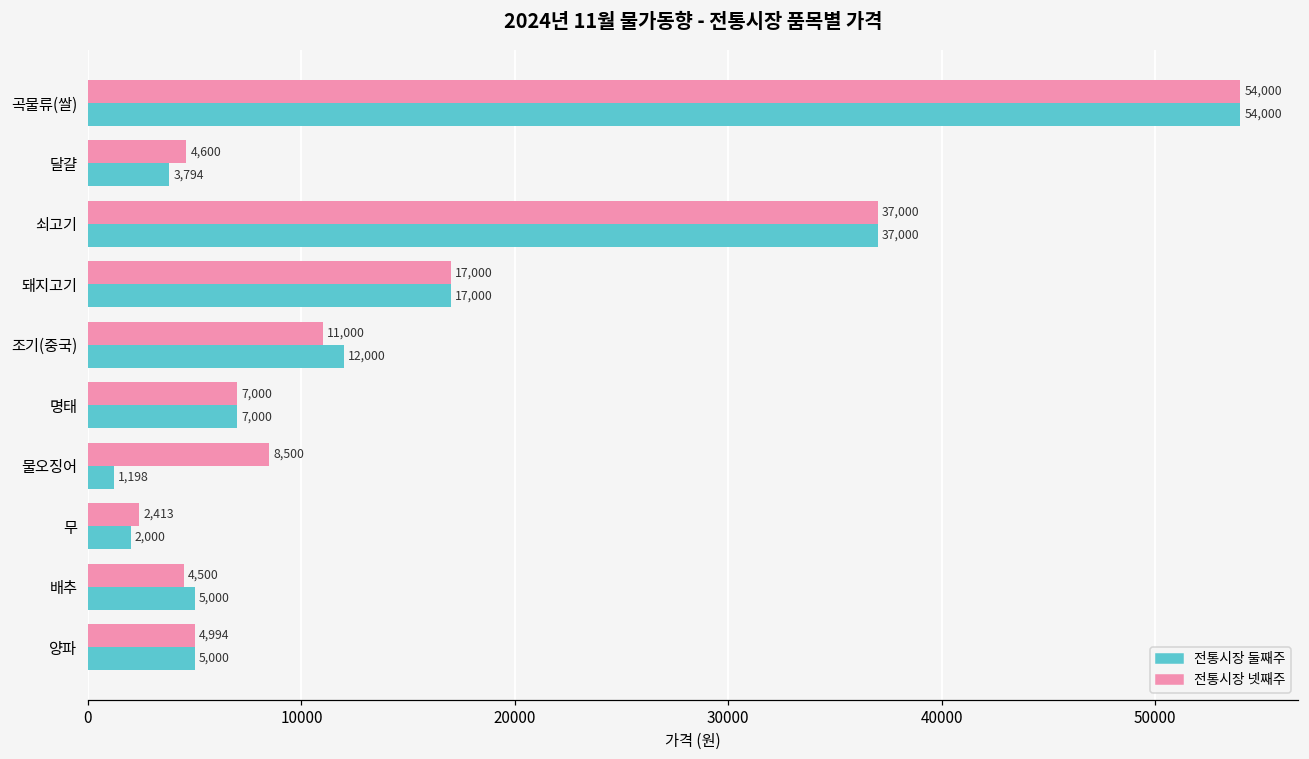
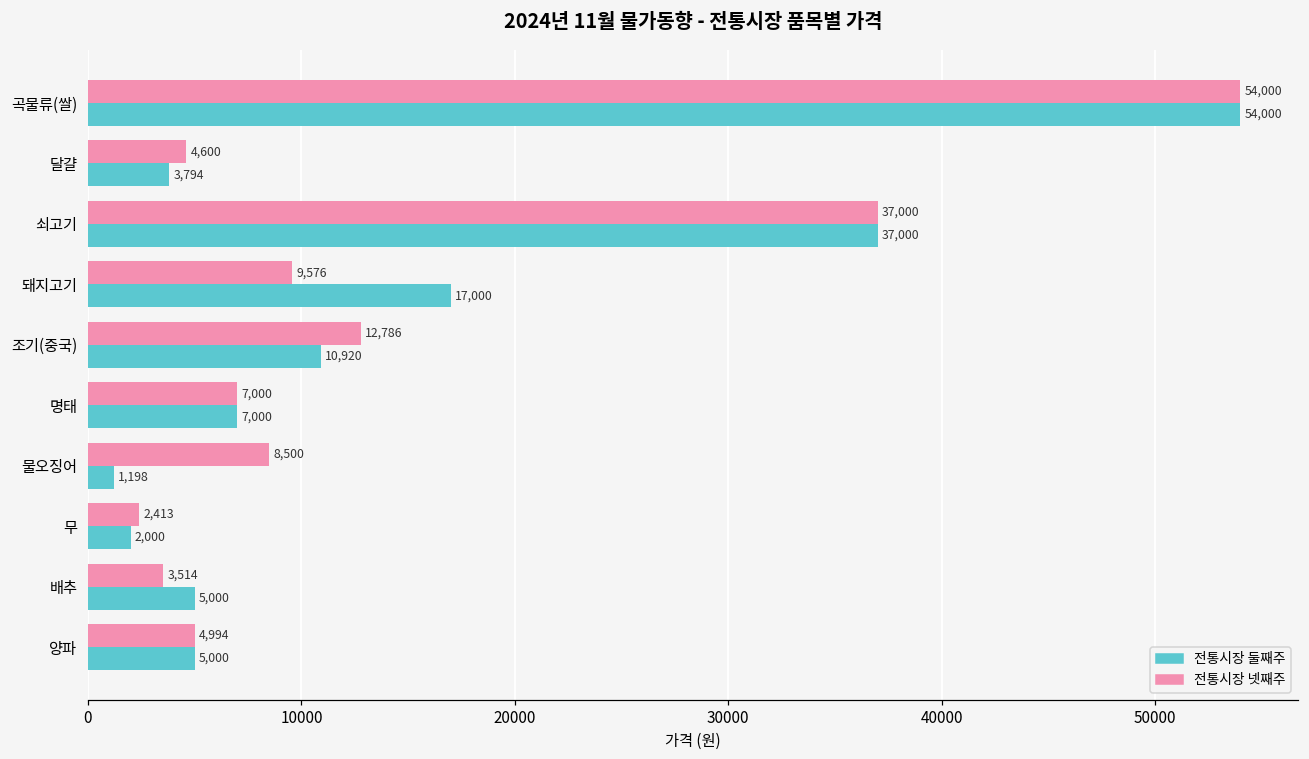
전통시장 넷째주, 돼지고기: 17,000 -> 9,576
전통시장 넷째주, 조기(중국): 11,000 -> 12,786
전통시장 둘째주, 조기(중국): 12,000 -> 10,920
전통시장 넷째주, 배추: 4,500 -> 3,514
